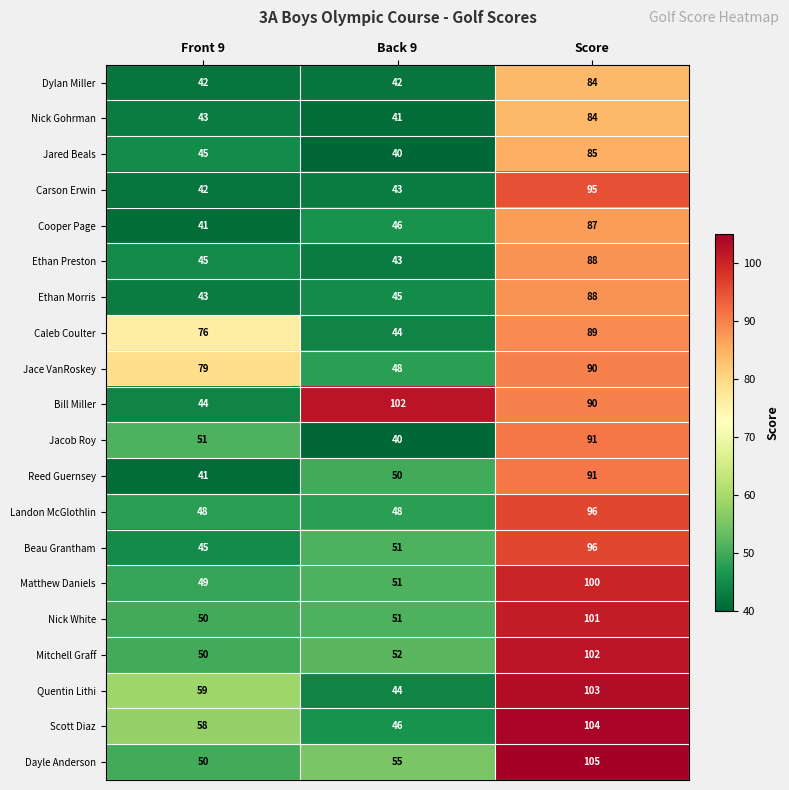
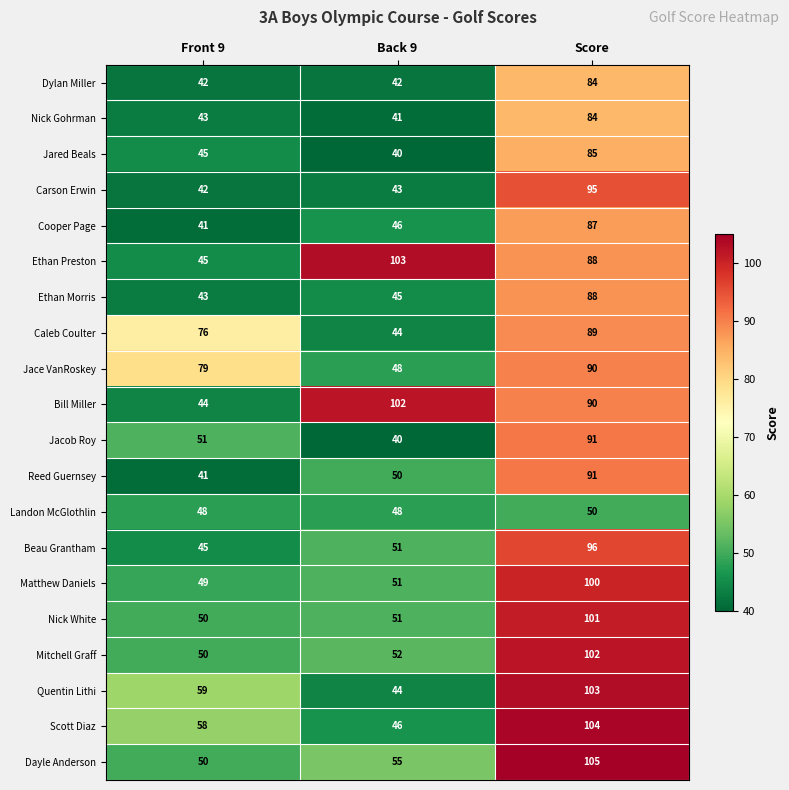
Ethan Preston, Back 9: 43 -> 103
Landon McGlothlin, Score: 96 -> 50
